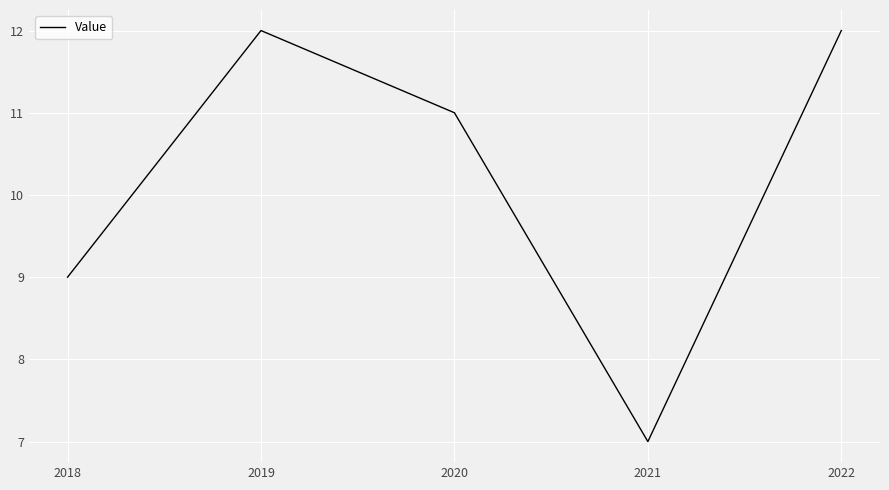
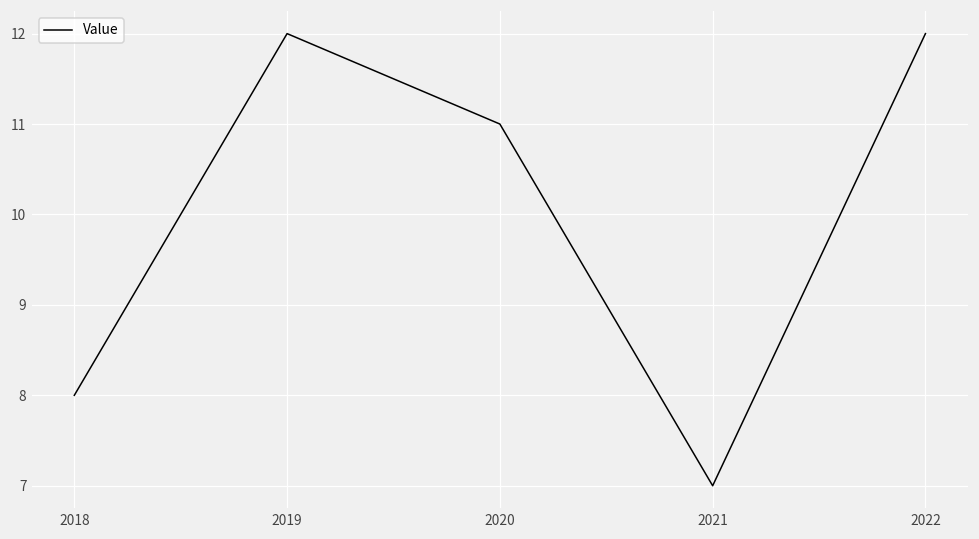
2018: 9 -> 8
